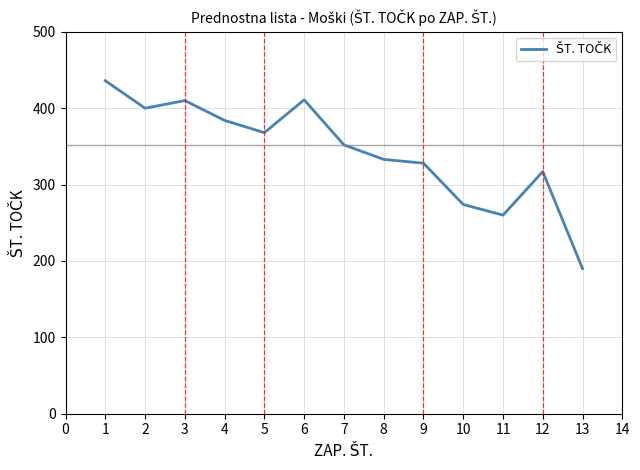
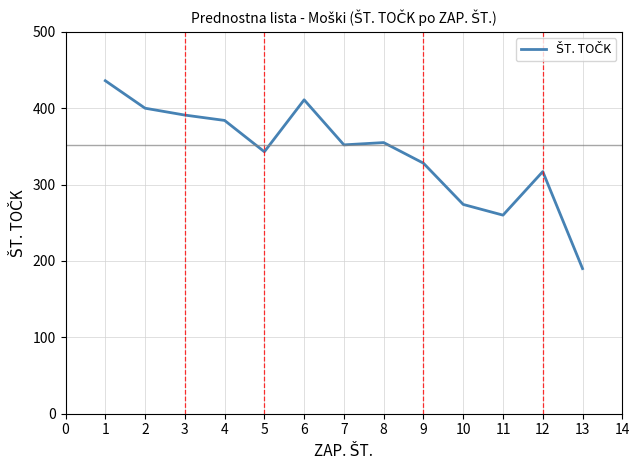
3: 410 -> 390
5: 370 -> 340
8: 330 -> 360
